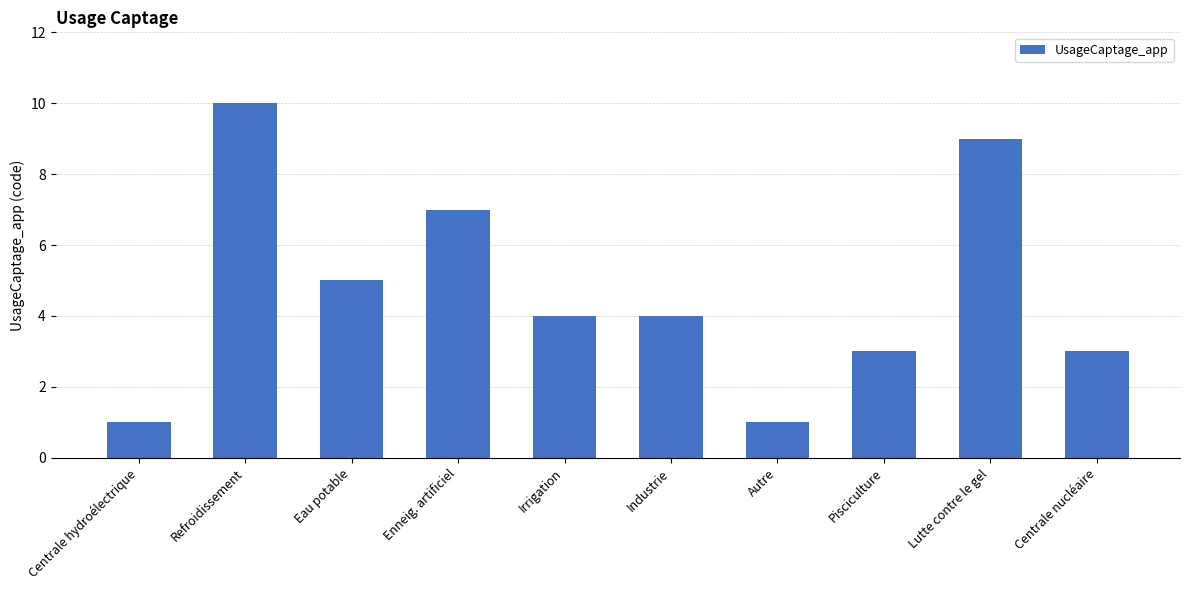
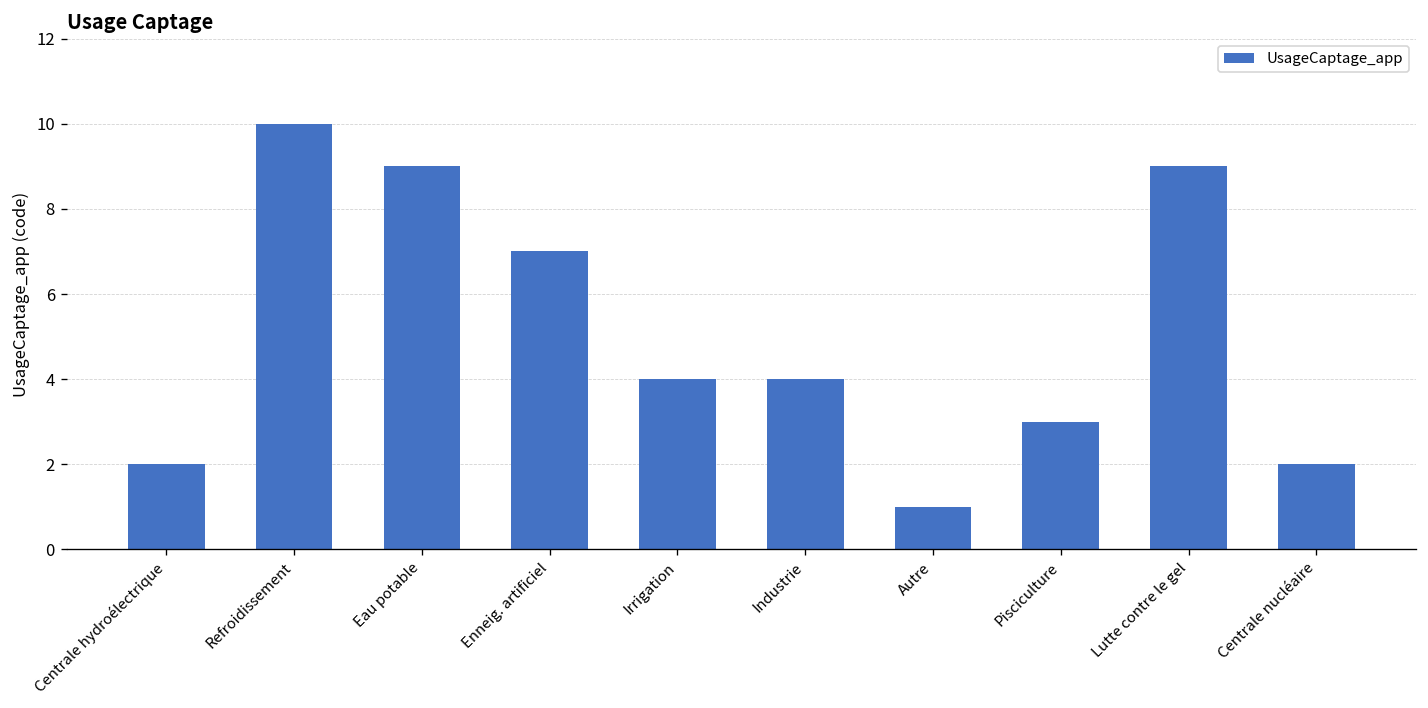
Centrale hydroélectrique: 1 -> 2
Eau potable: 5 -> 9
Centrale nucléaire: 3 -> 2
